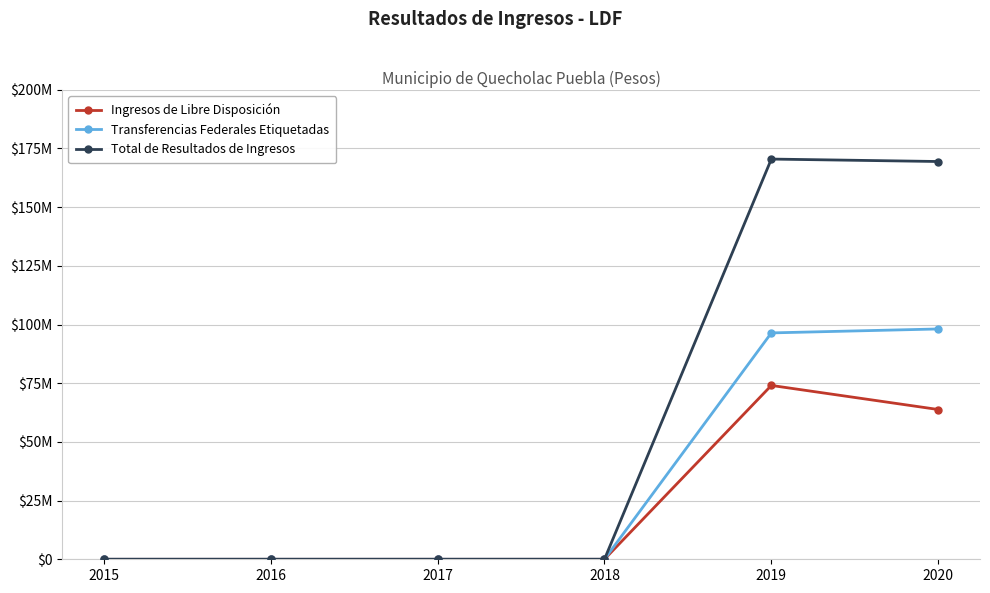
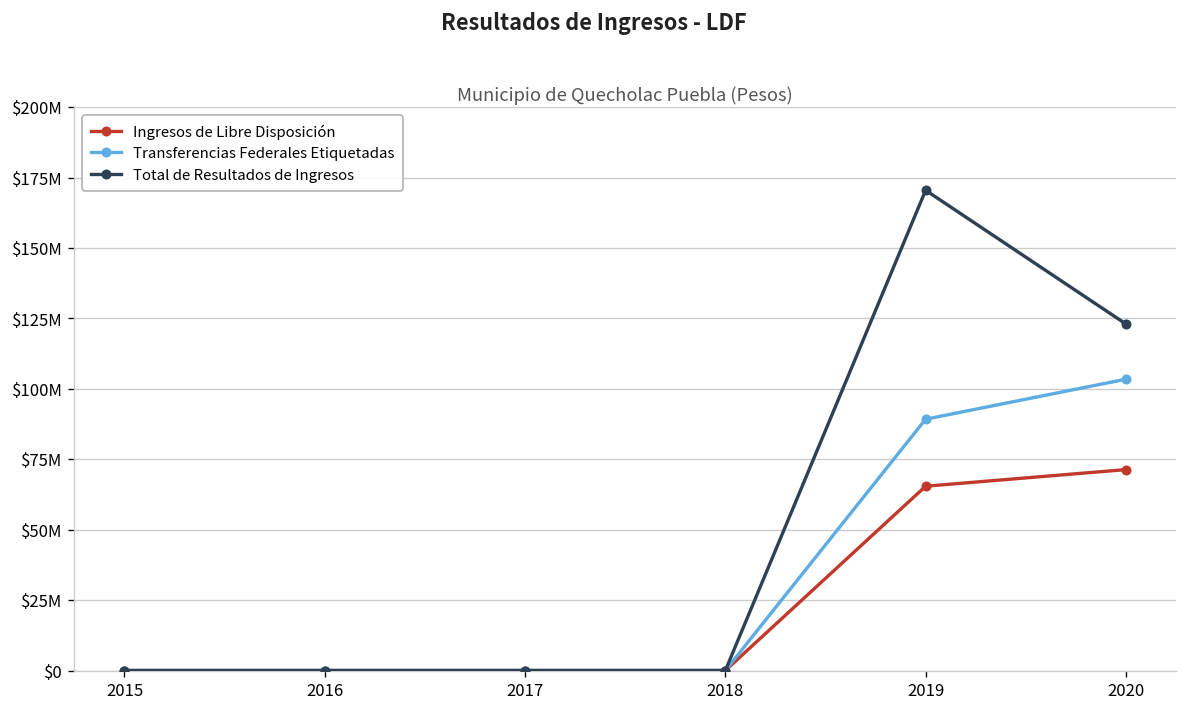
Ingresos de Libre Disposición, 2019: $74000000 -> $65000000
Transferencias Federales Etiquetadas, 2019: $96000000 -> $89000000
Ingresos de Libre Disposición, 2020: $64000000 -> $71000000
Transferencias Federales Etiquetadas, 2020: $98000000 -> $103000000
Total de Resultados de Ingresos, 2020: $169000000 -> $123000000
